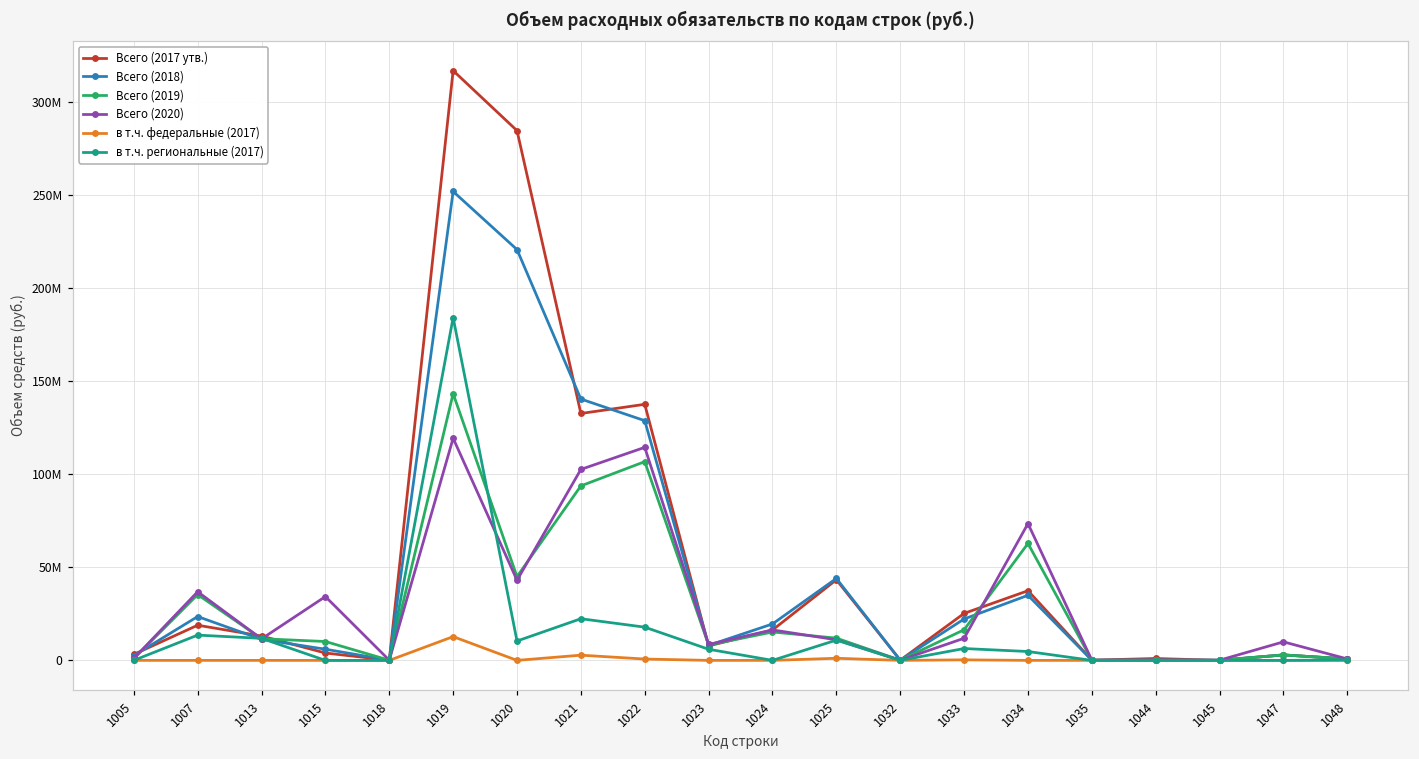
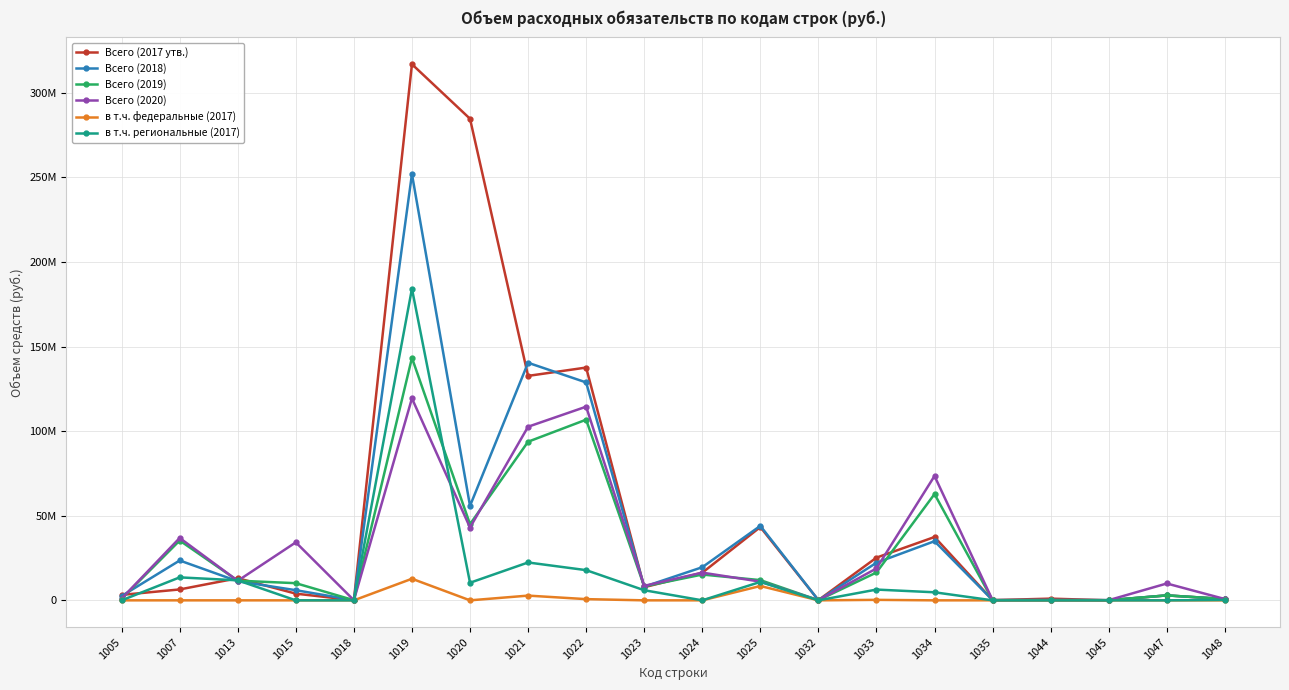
Всего (2017 утв.), 1007: 19000000 -> 6000000
Всего (2018), 1020: 221000000 -> 56000000
в т.ч. федеральные (2017), 1025: 1000000 -> 8000000
Всего (2020), 1033: 12000000 -> 19000000
